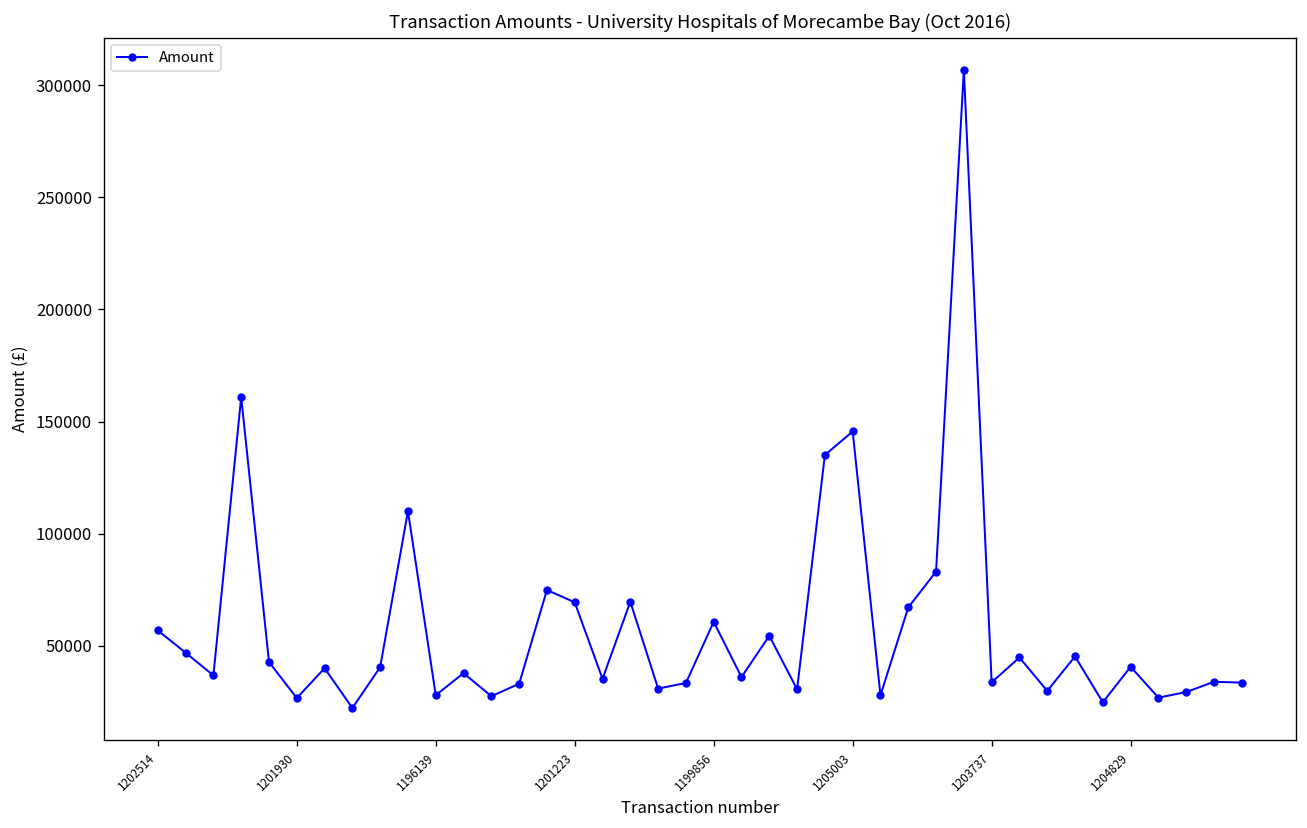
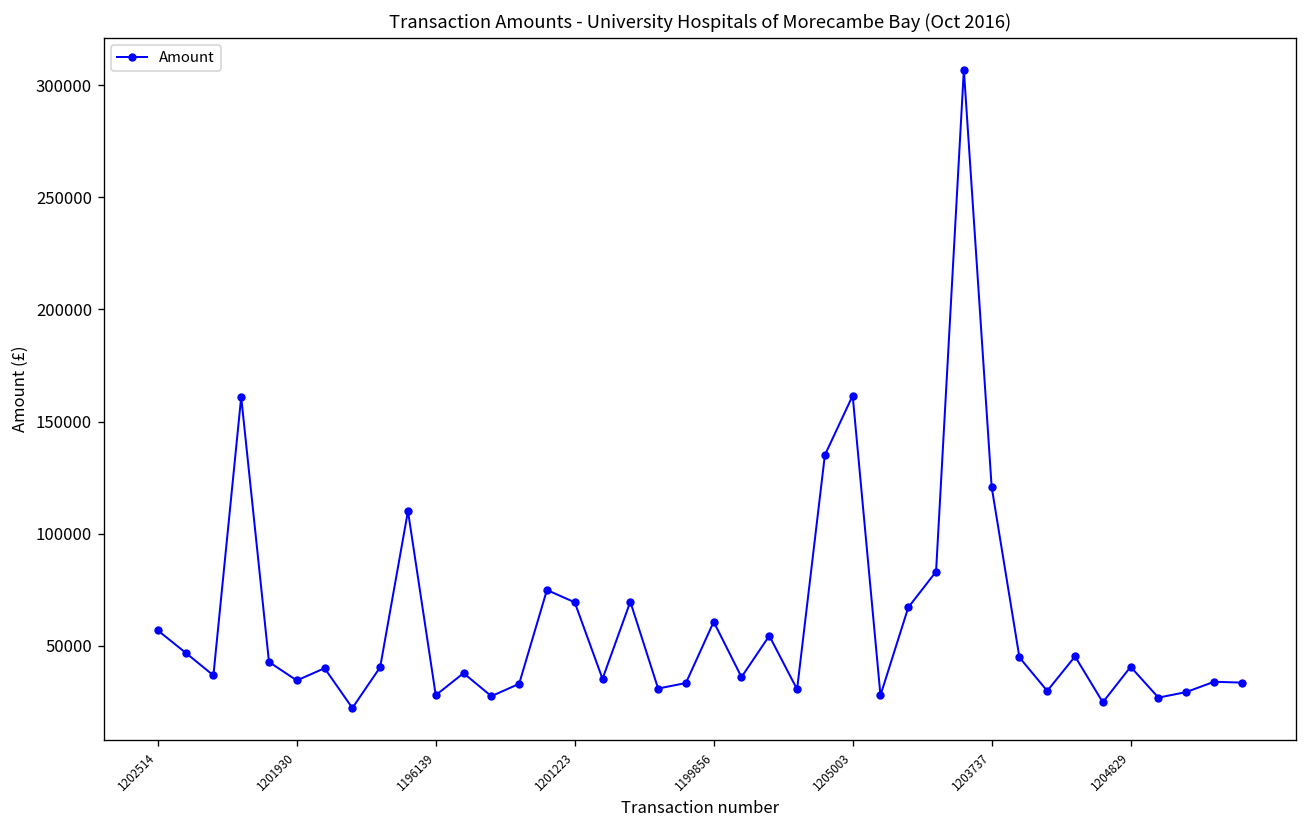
1201930: 27000 -> 34000
1205003: 146000 -> 162000
1203737: 34000 -> 121000
